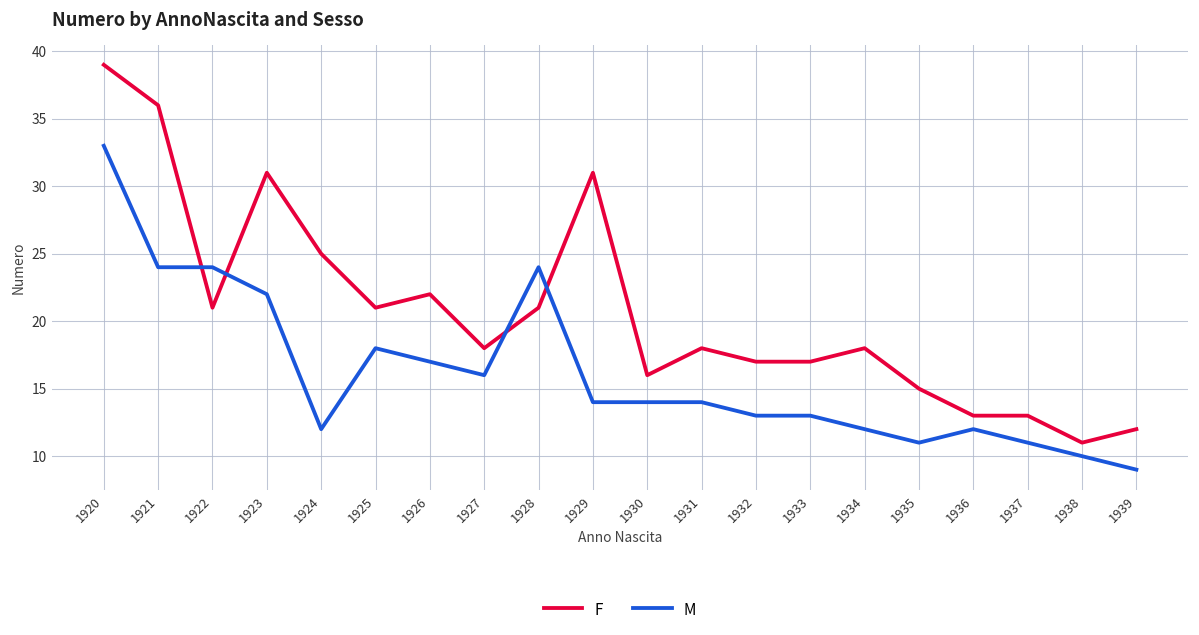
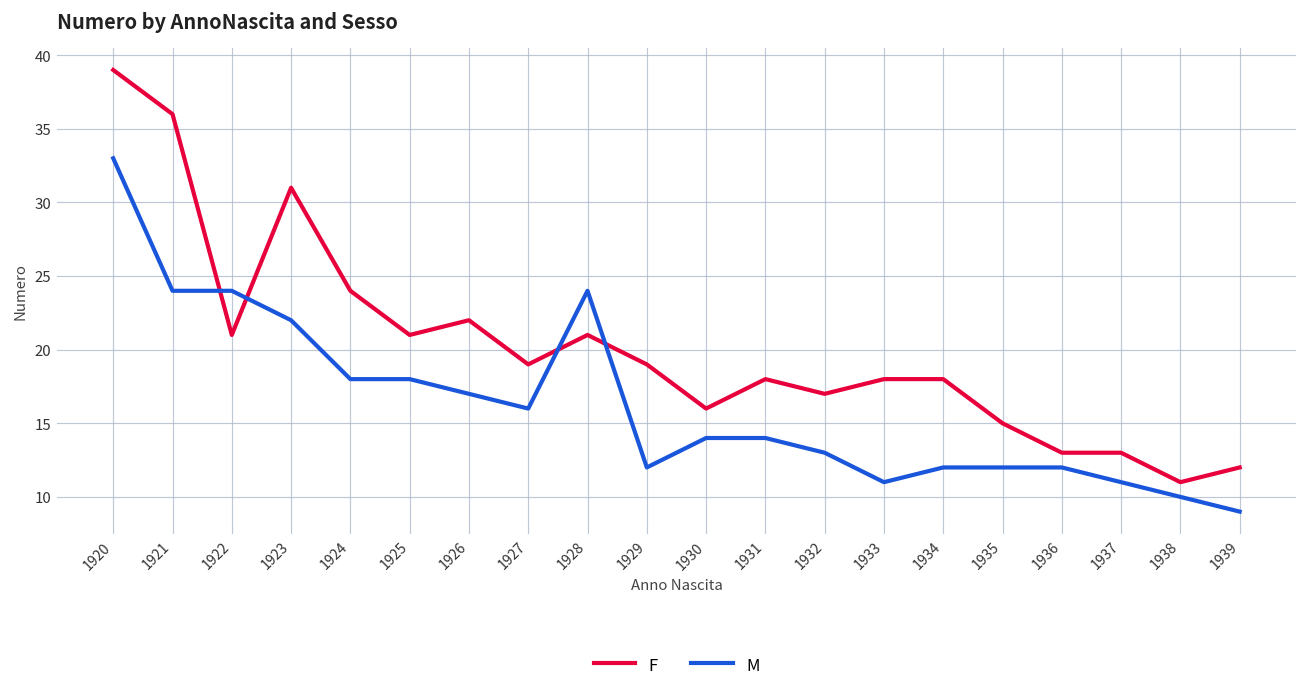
F, 1924: 25 -> 24
M, 1924: 12 -> 18
F, 1927: 18 -> 19
F, 1929: 31 -> 19
M, 1929: 14 -> 12
F, 1933: 17 -> 18
M, 1933: 13 -> 11
M, 1935: 11 -> 12
